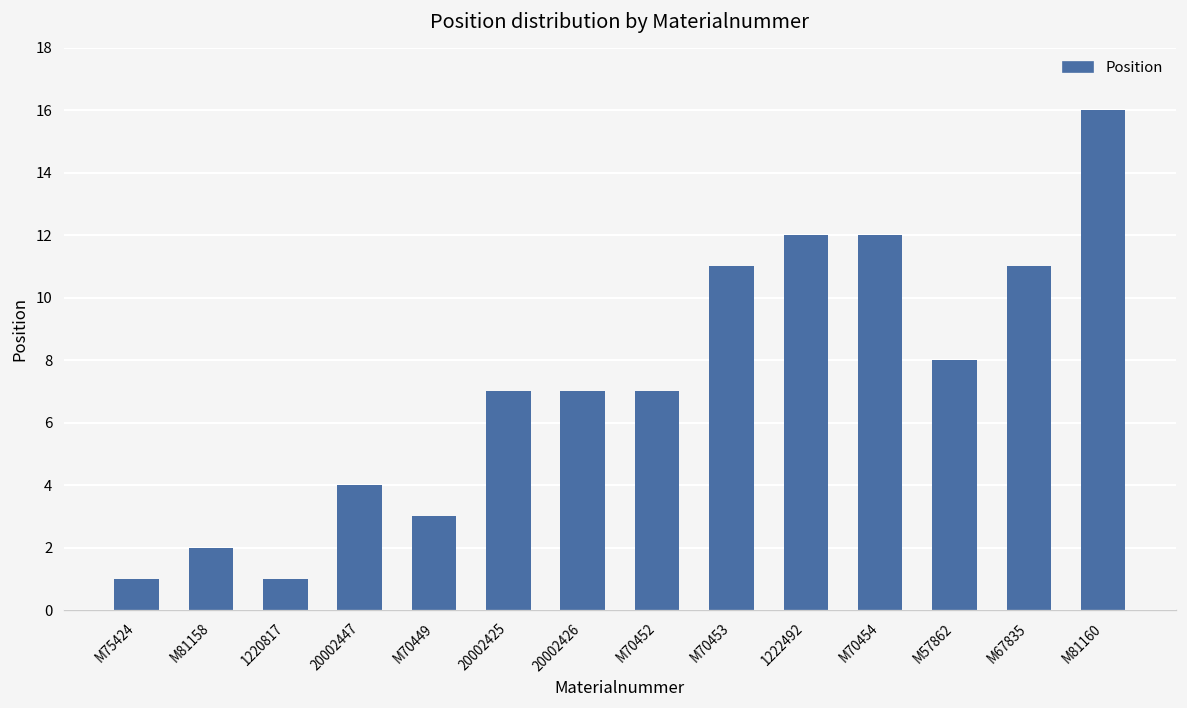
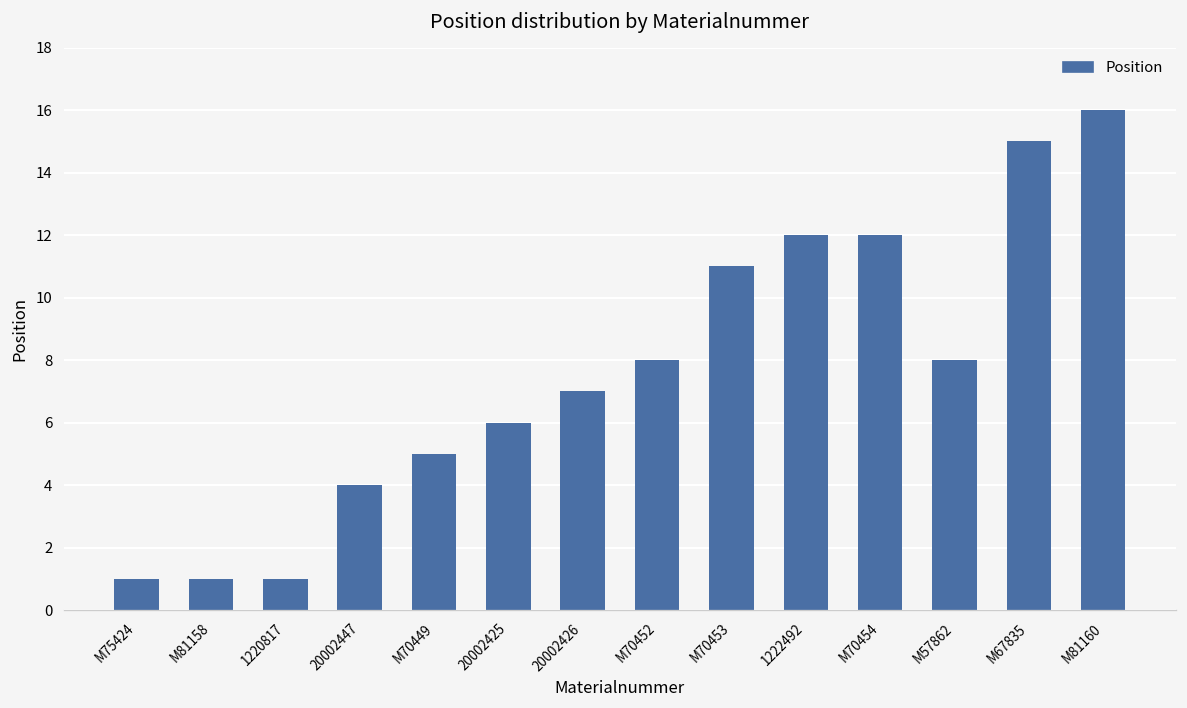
M81158: 2 -> 1
M70449: 3 -> 5
20002425: 7 -> 6
M70452: 7 -> 8
M67835: 11 -> 15
